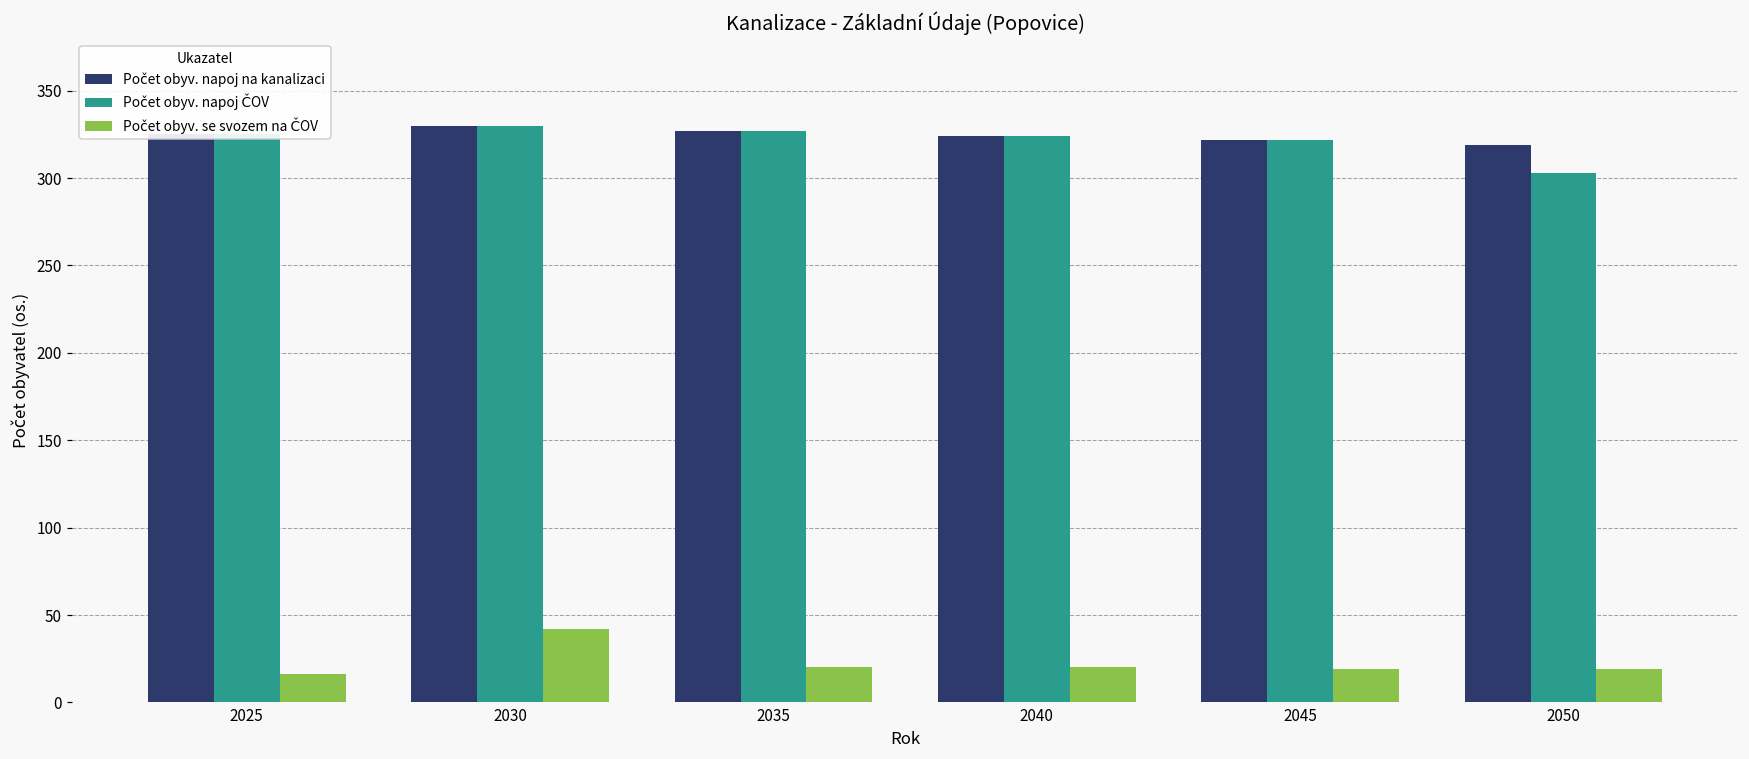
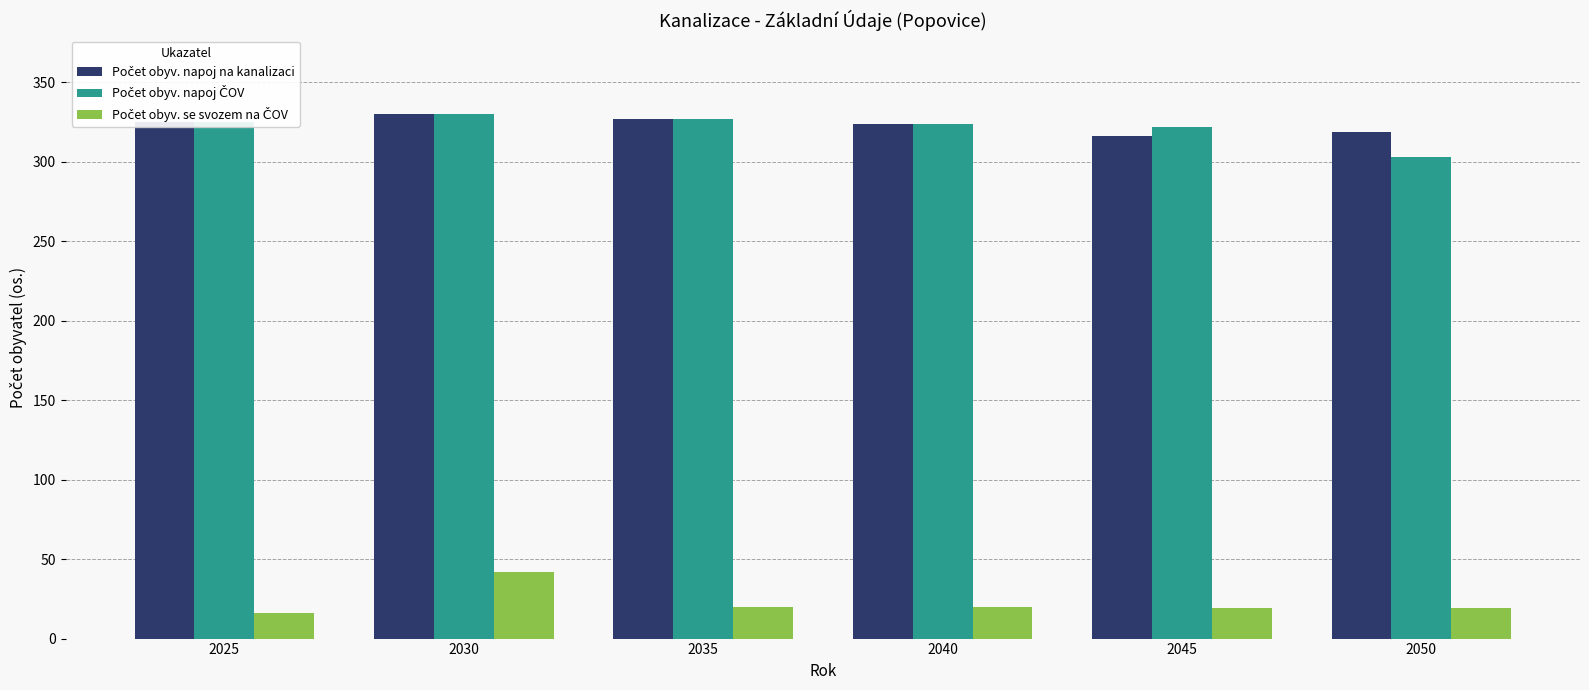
Počet obyv. napoj na kanalizaci, 2045: 322 -> 316
